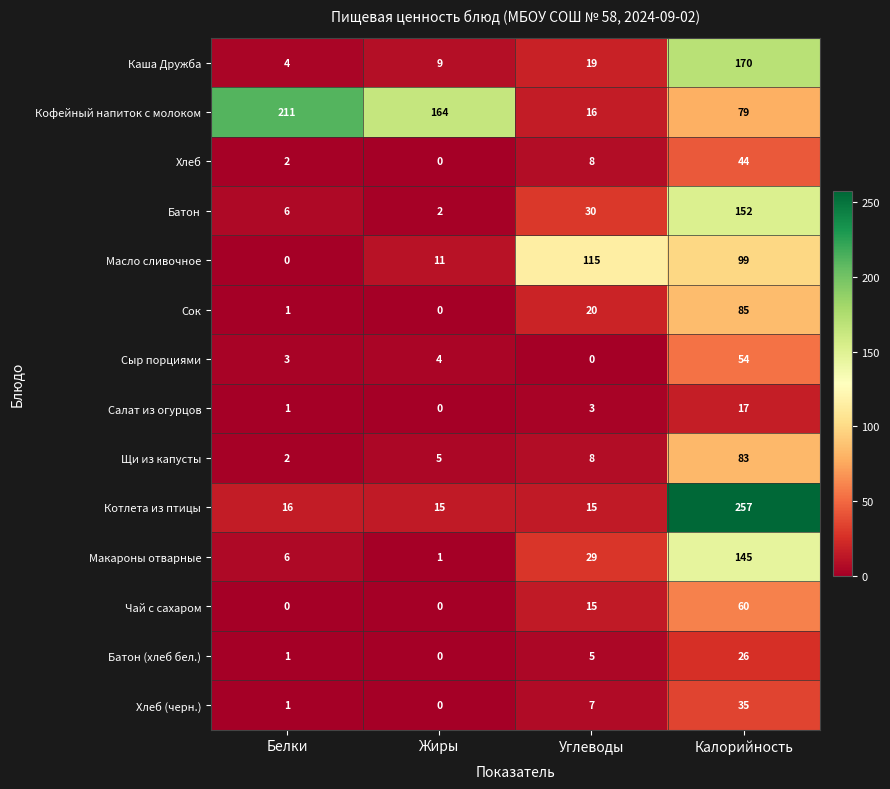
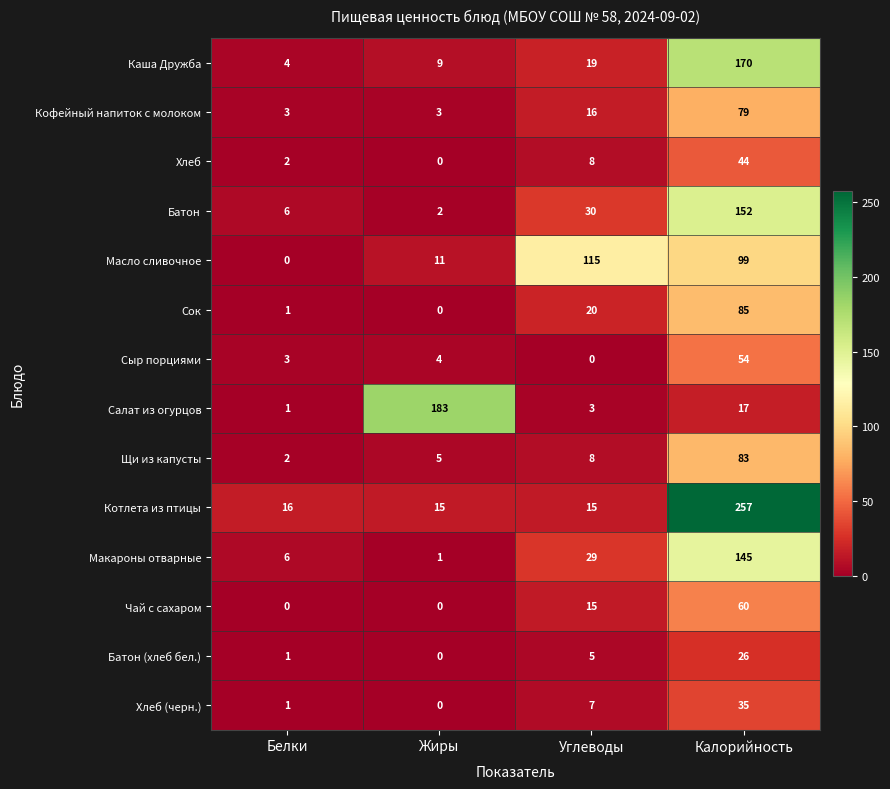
Кофейный напиток с молоком, Белки: 211 -> 3
Кофейный напиток с молоком, Жиры: 164 -> 3
Салат из огурцов, Жиры: 0 -> 183
